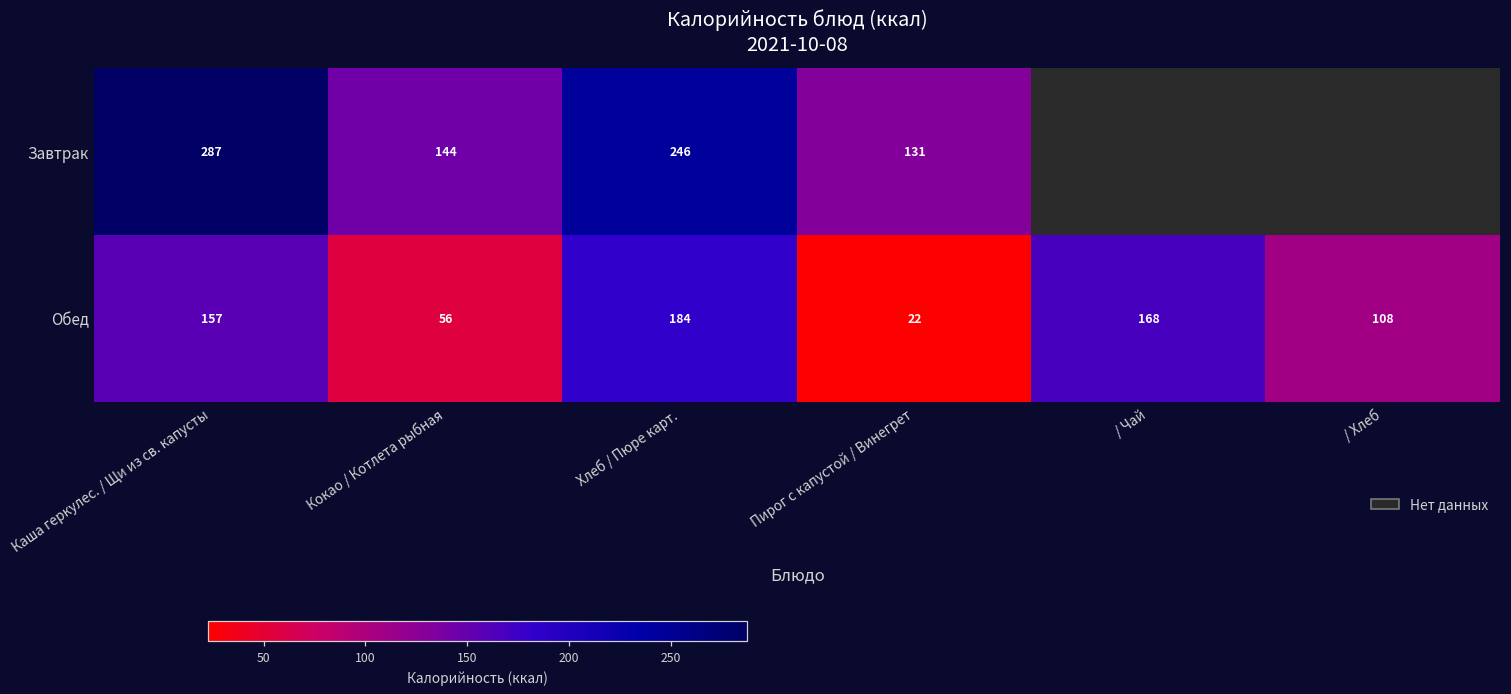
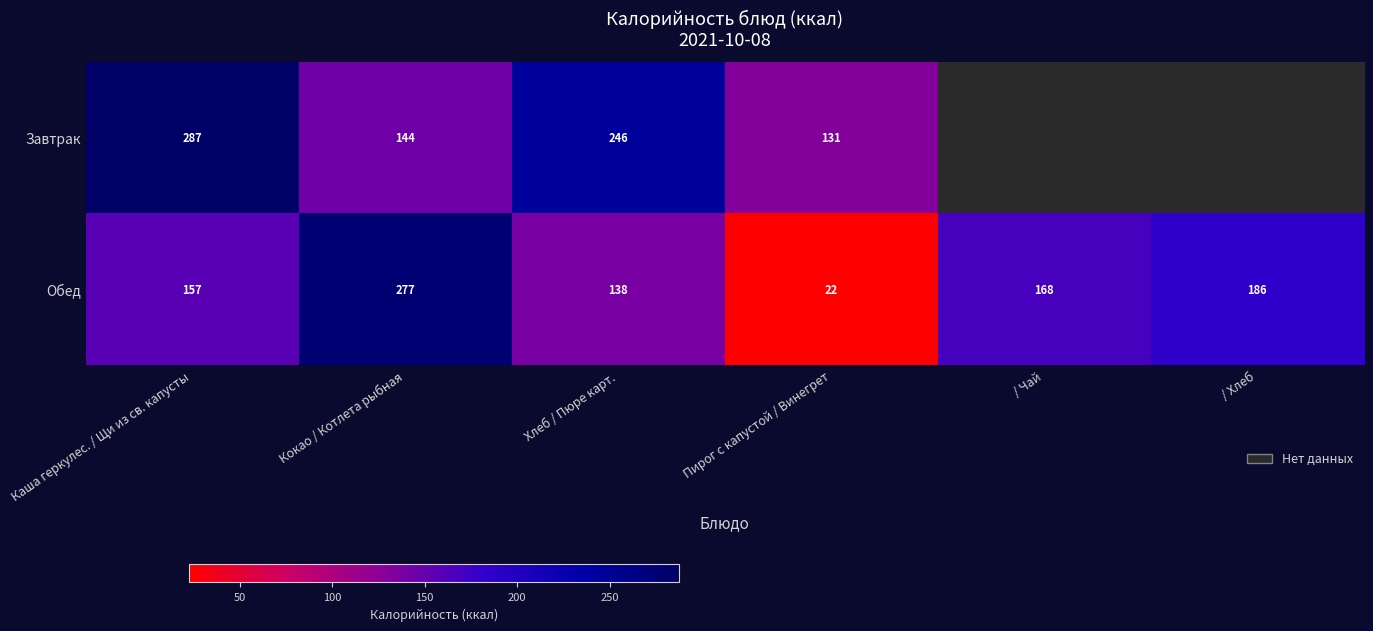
Обед, Кокао / Котлета рыбная: 56 -> 277
Обед, Хлеб / Пюре карт.: 184 -> 138
Обед, / Хлеб: 108 -> 186
